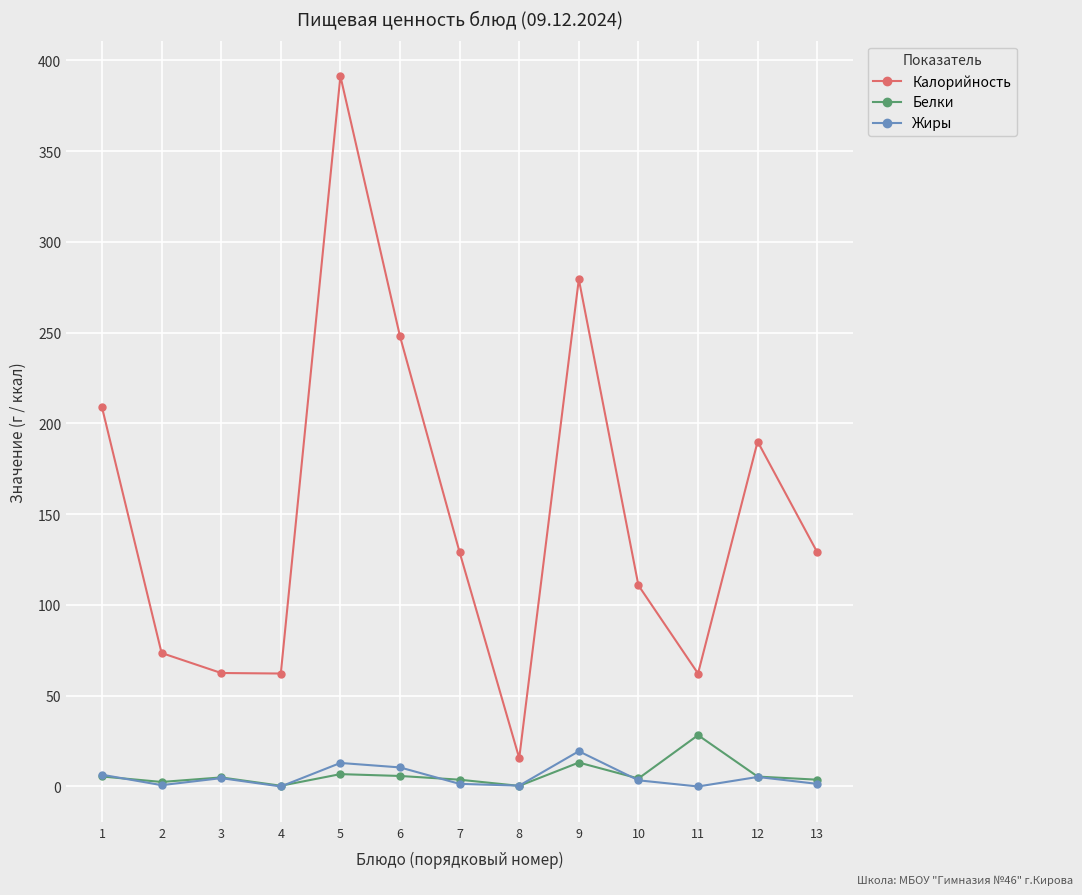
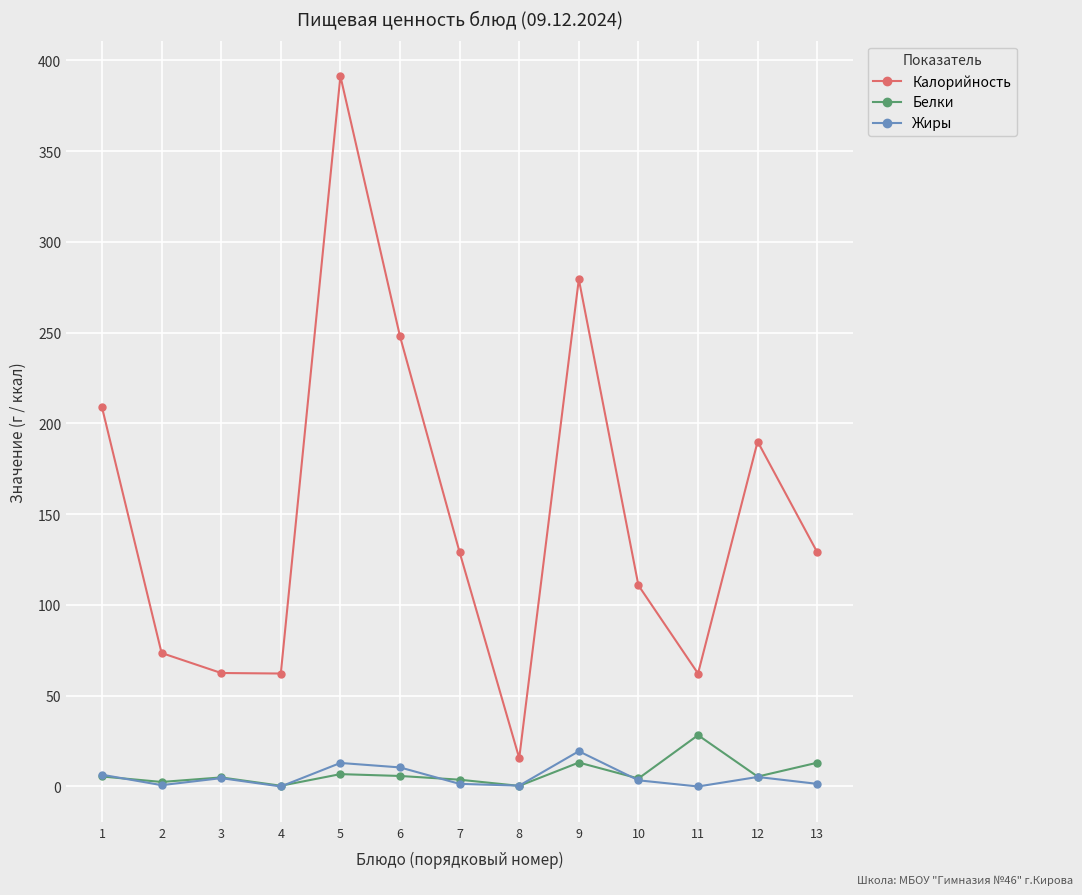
Белки, 13: 4 -> 13
